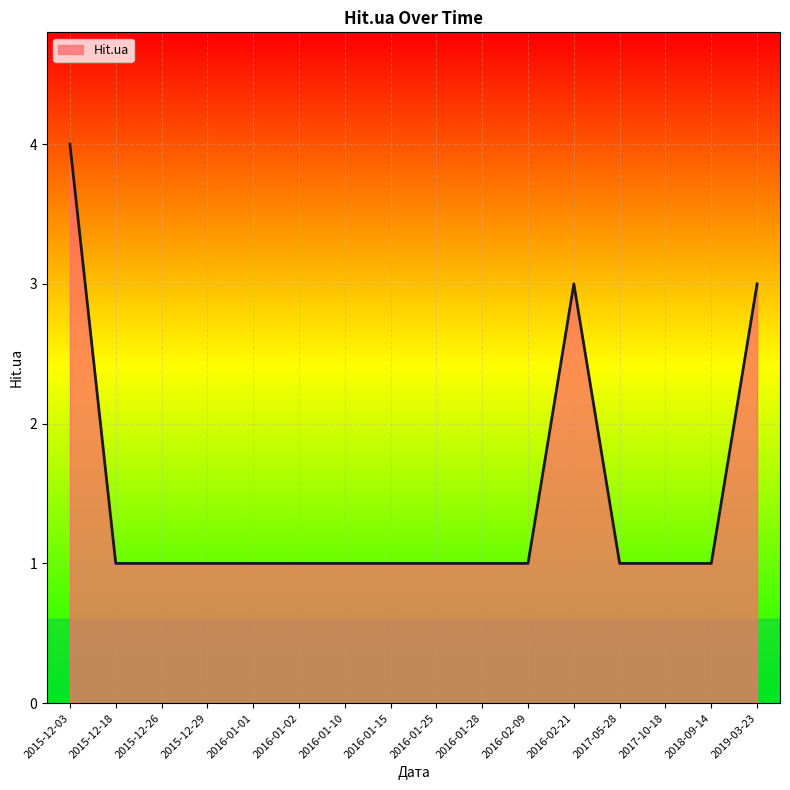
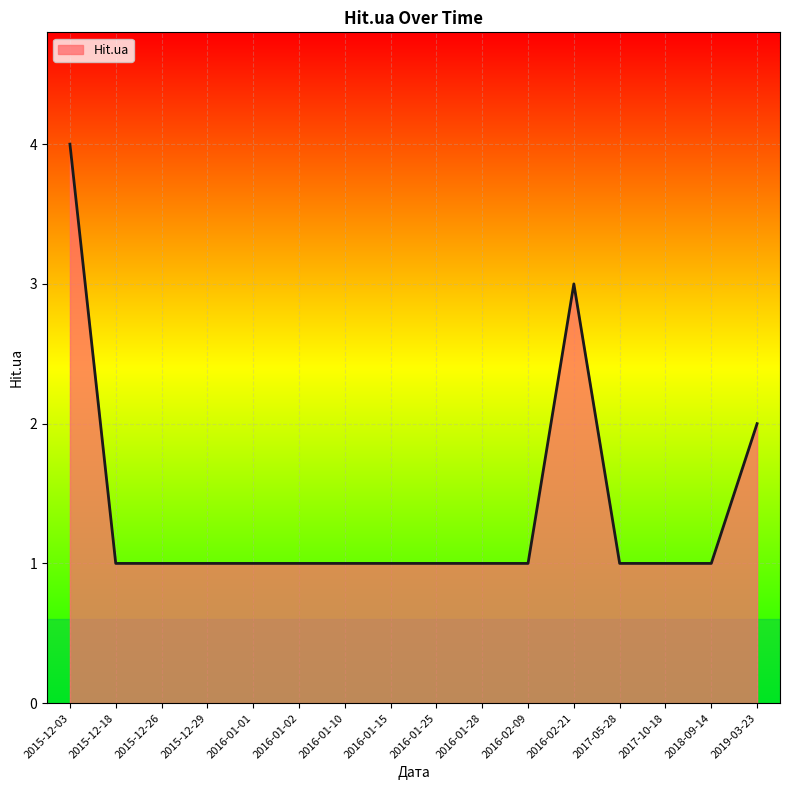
2019-03-23: 3 -> 2
